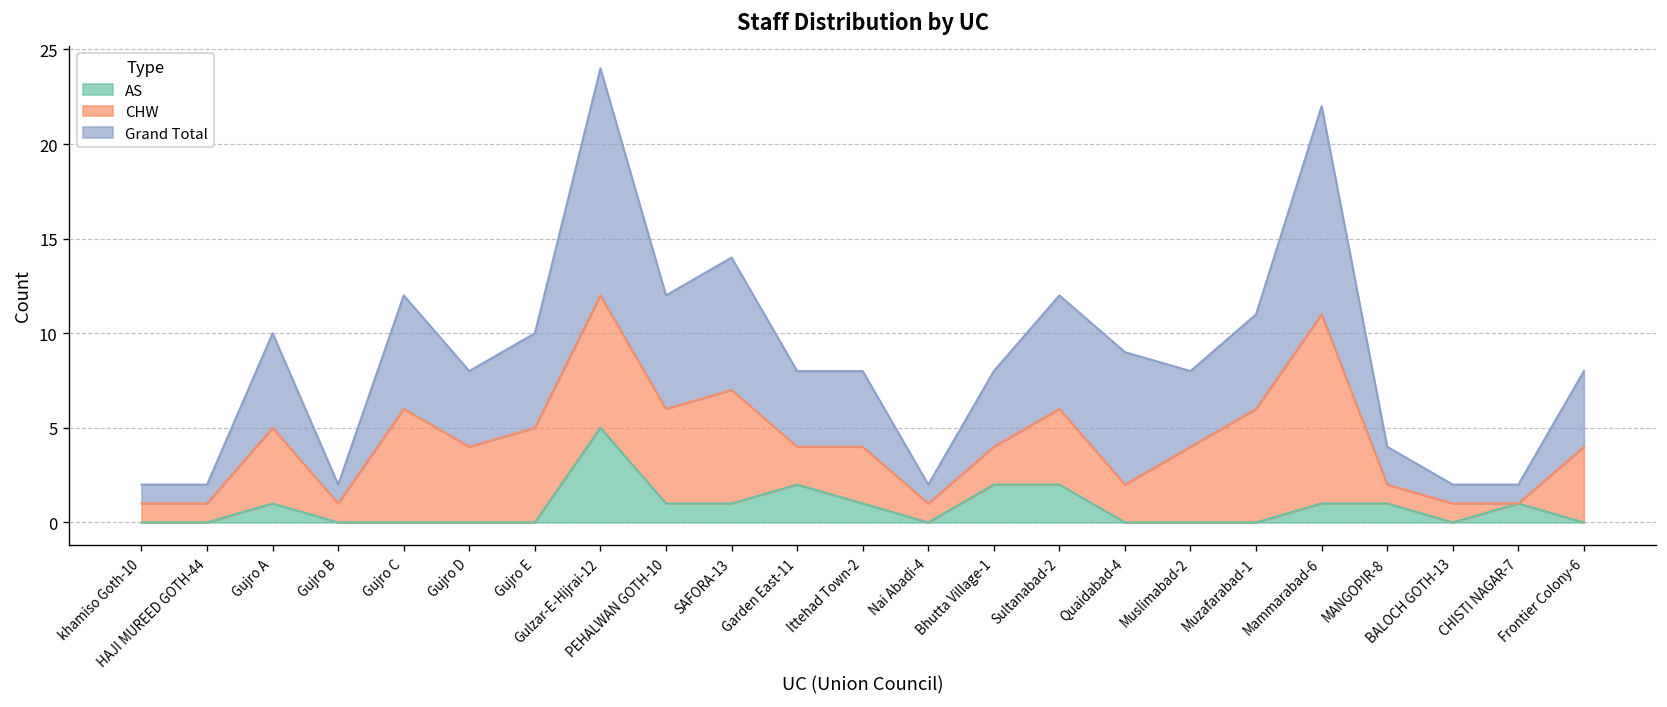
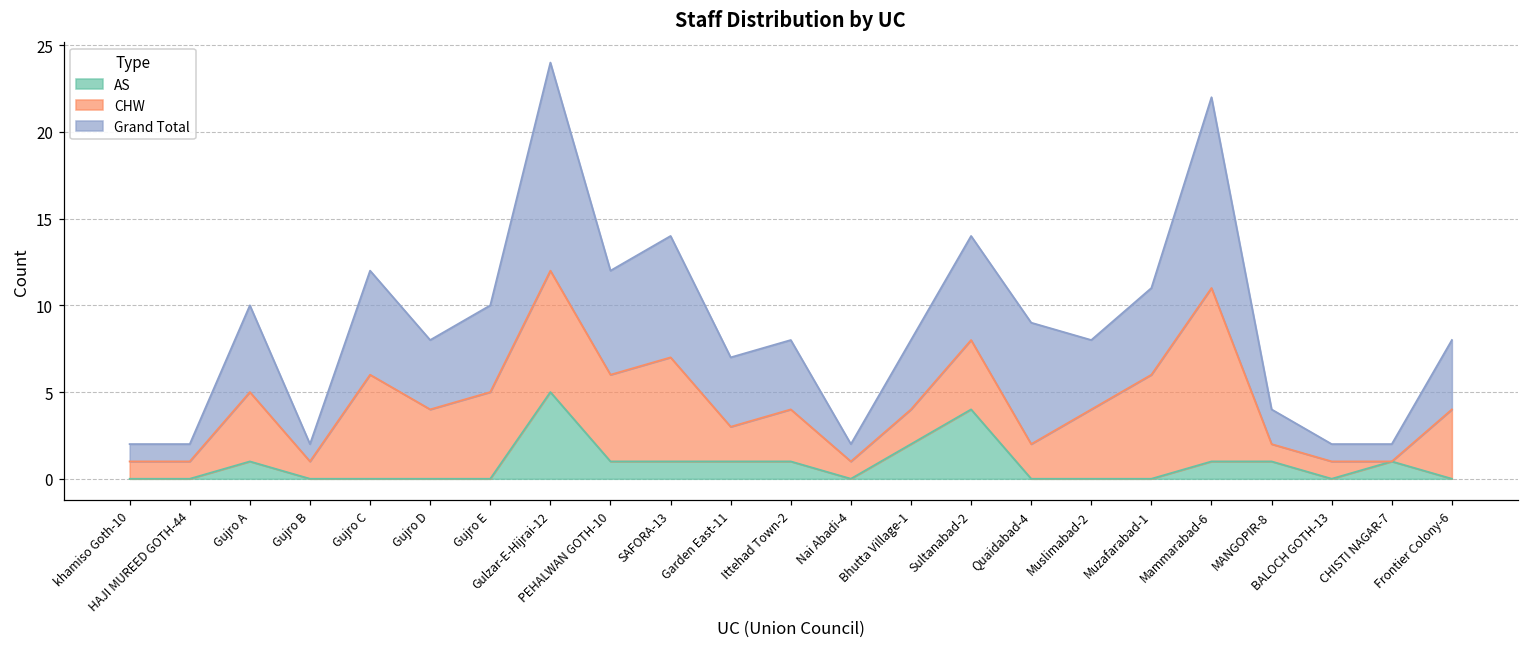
AS, Garden East-11: 2 -> 1
AS, Sultanabad-2: 2 -> 4
